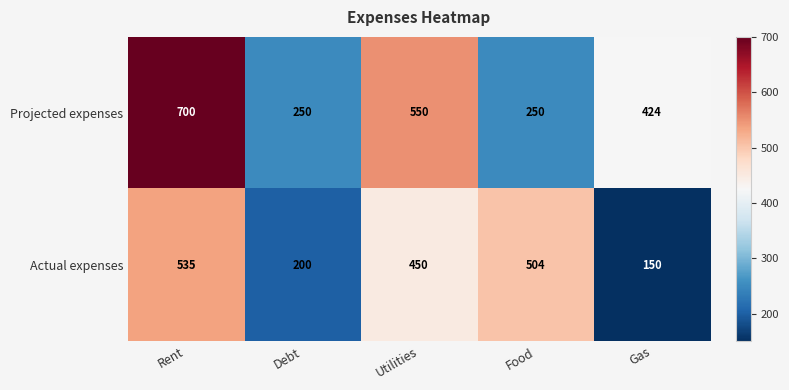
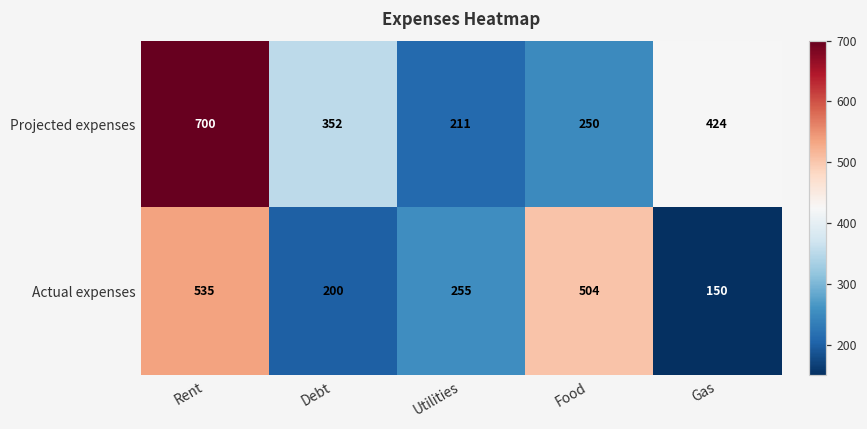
Projected expenses, Debt: 250 -> 352
Projected expenses, Utilities: 550 -> 211
Actual expenses, Utilities: 450 -> 255
